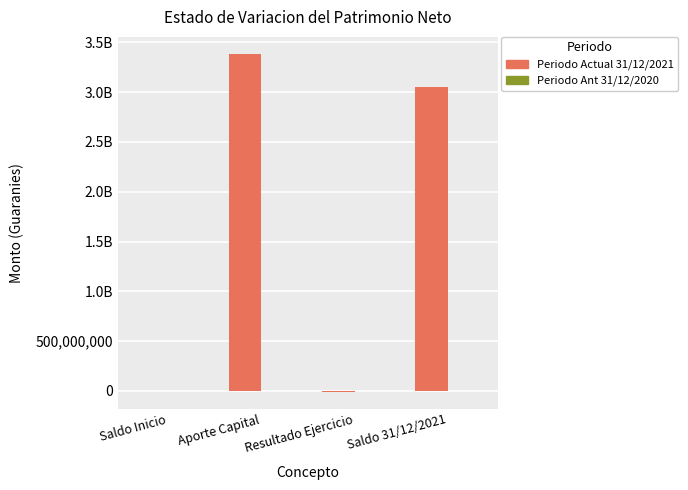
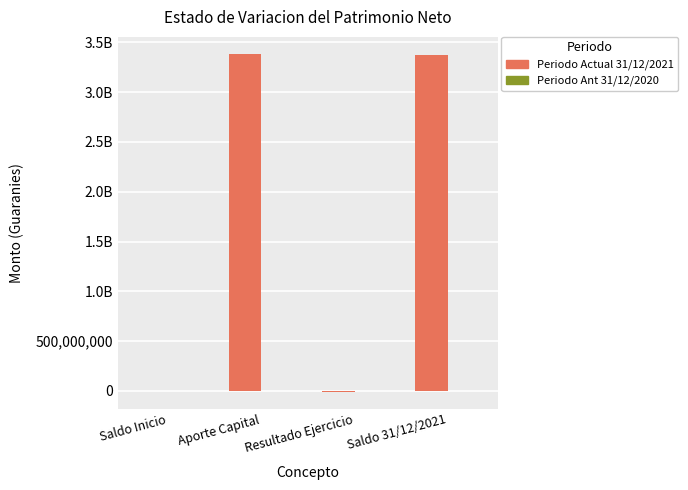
Periodo Actual 31/12/2021, Saldo 31/12/2021: 3,100,000,000 -> 3,400,000,000
